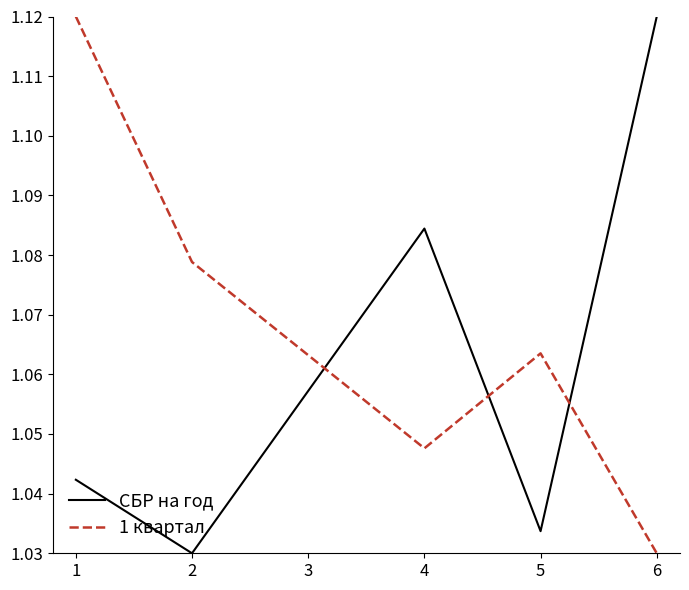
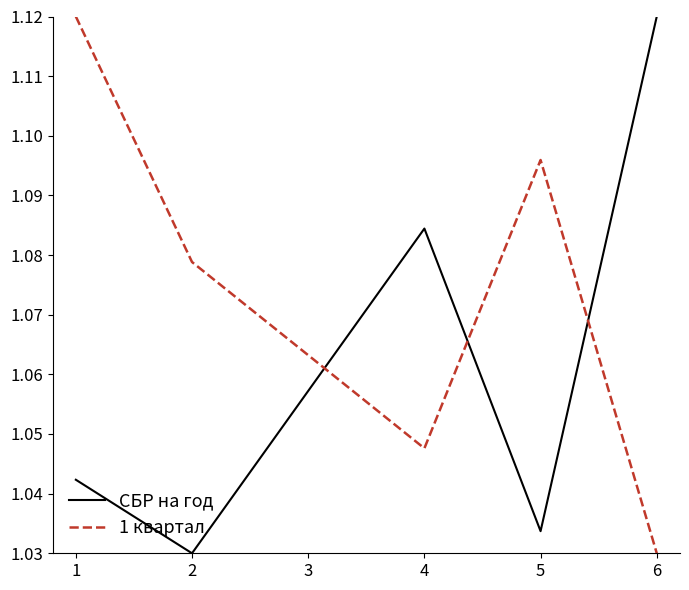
1 квартал, 5: 1.064 -> 1.096
